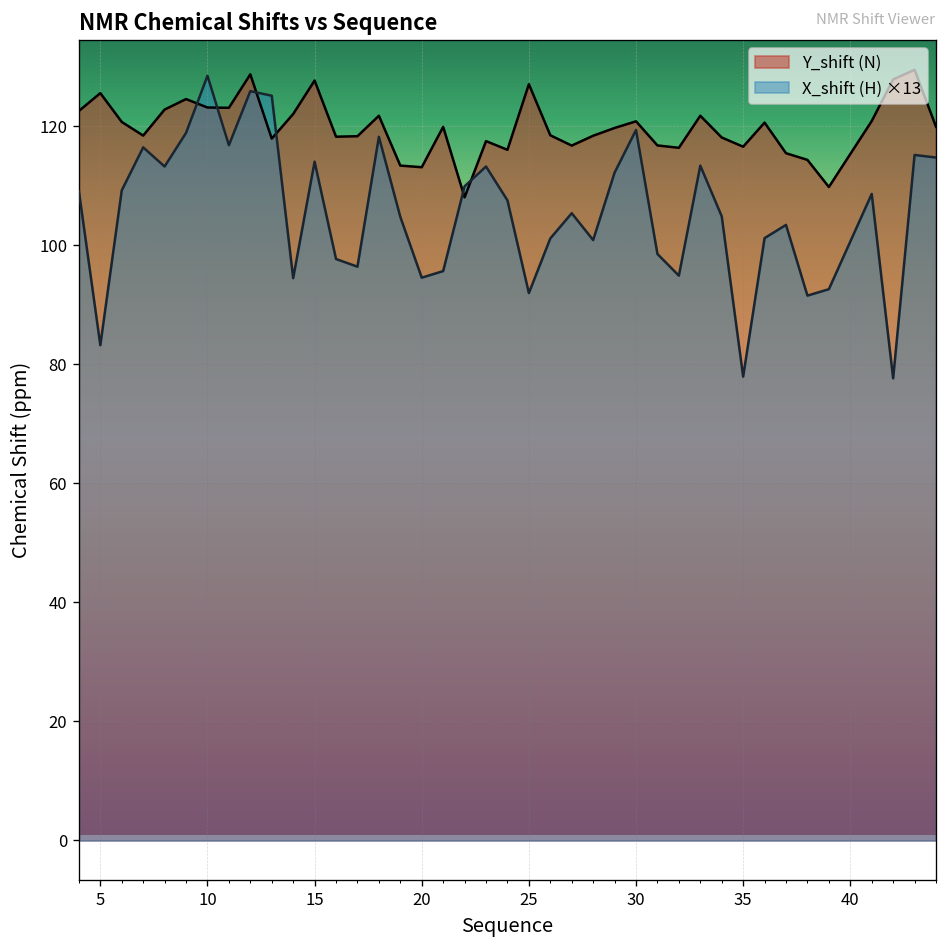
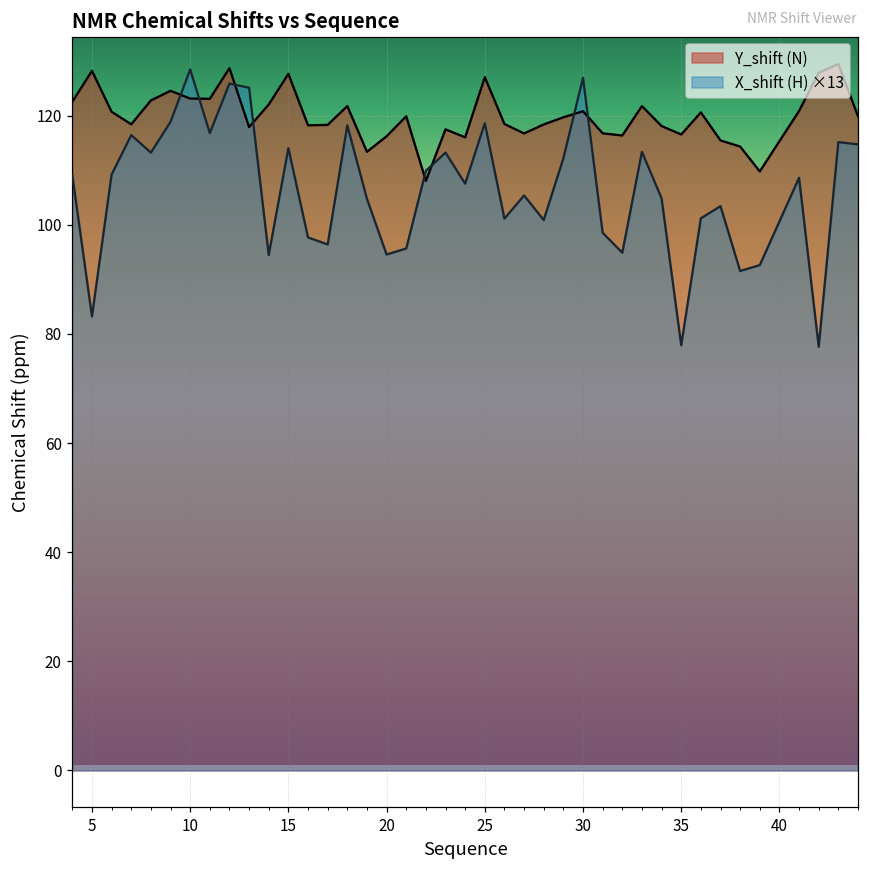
Y_shift (N), 5: 126 -> 128
Y_shift (N), 20: 113 -> 116
X_shift (H) ×13, 25: 92 -> 119
X_shift (H) ×13, 30: 119 -> 127
